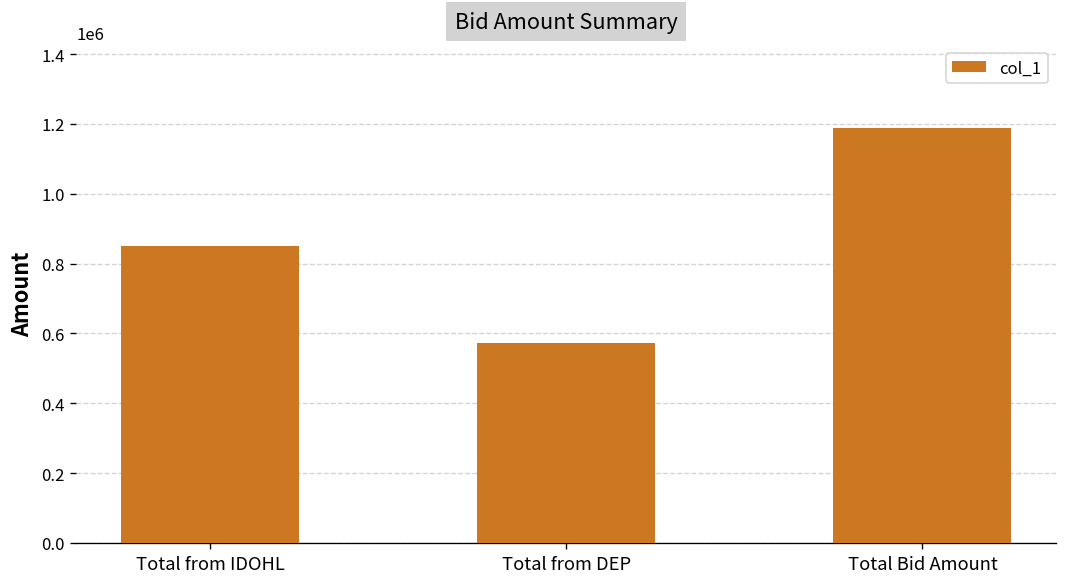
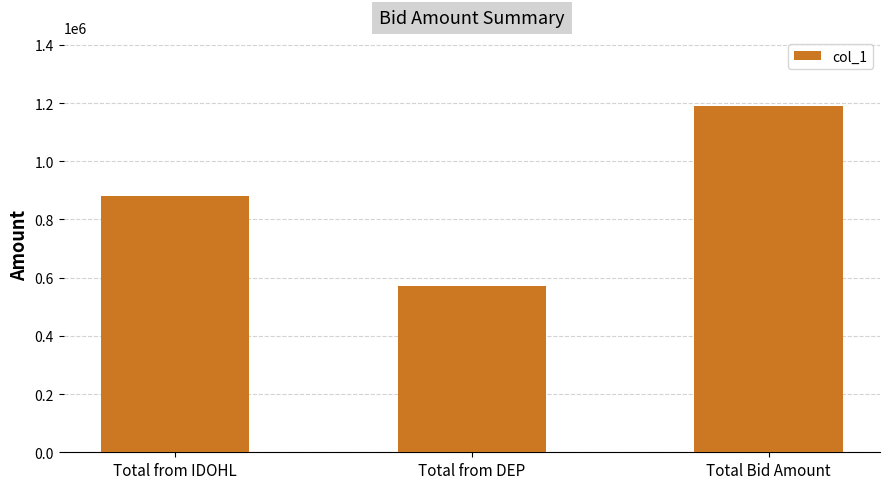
Total from IDOHL: 850000 -> 880000
